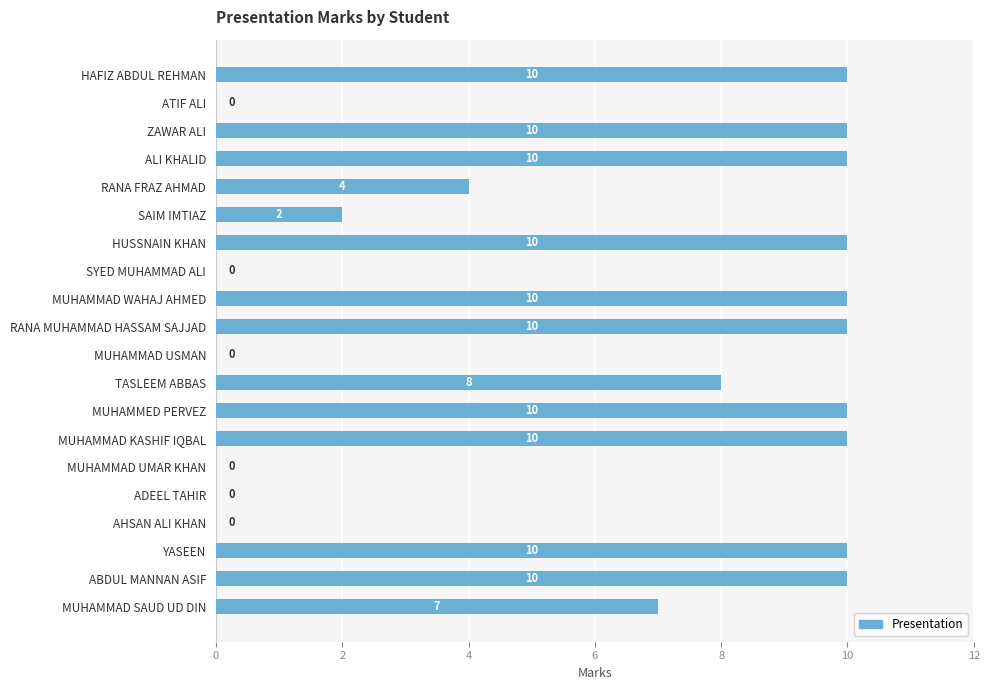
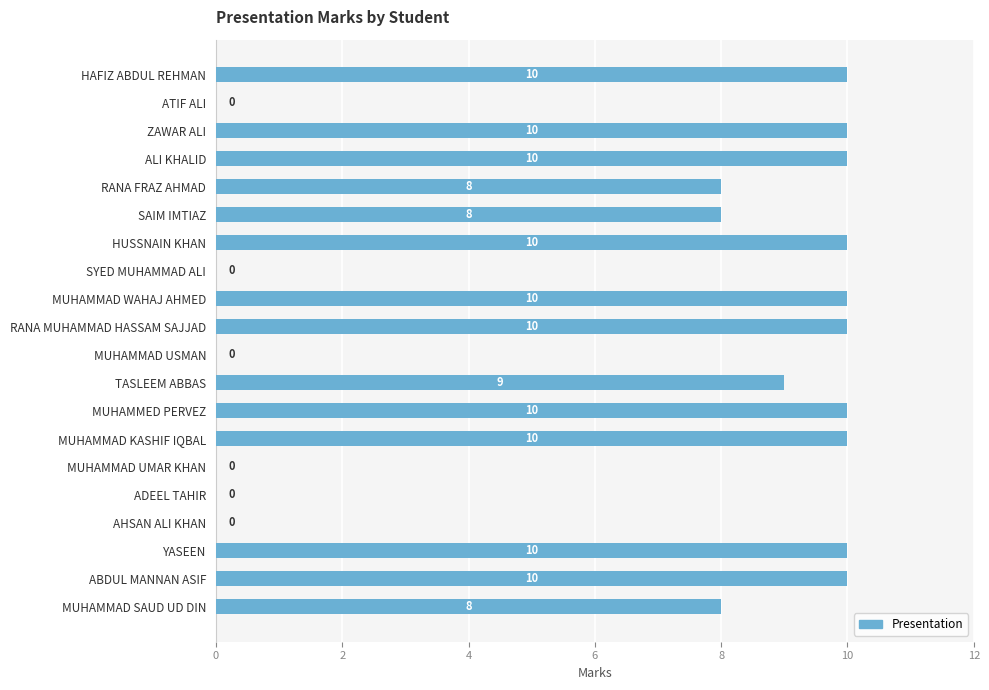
RANA FRAZ AHMAD: 4 -> 8
SAIM IMTIAZ: 2 -> 8
TASLEEM ABBAS: 8 -> 9
MUHAMMAD SAUD UD DIN: 7 -> 8
